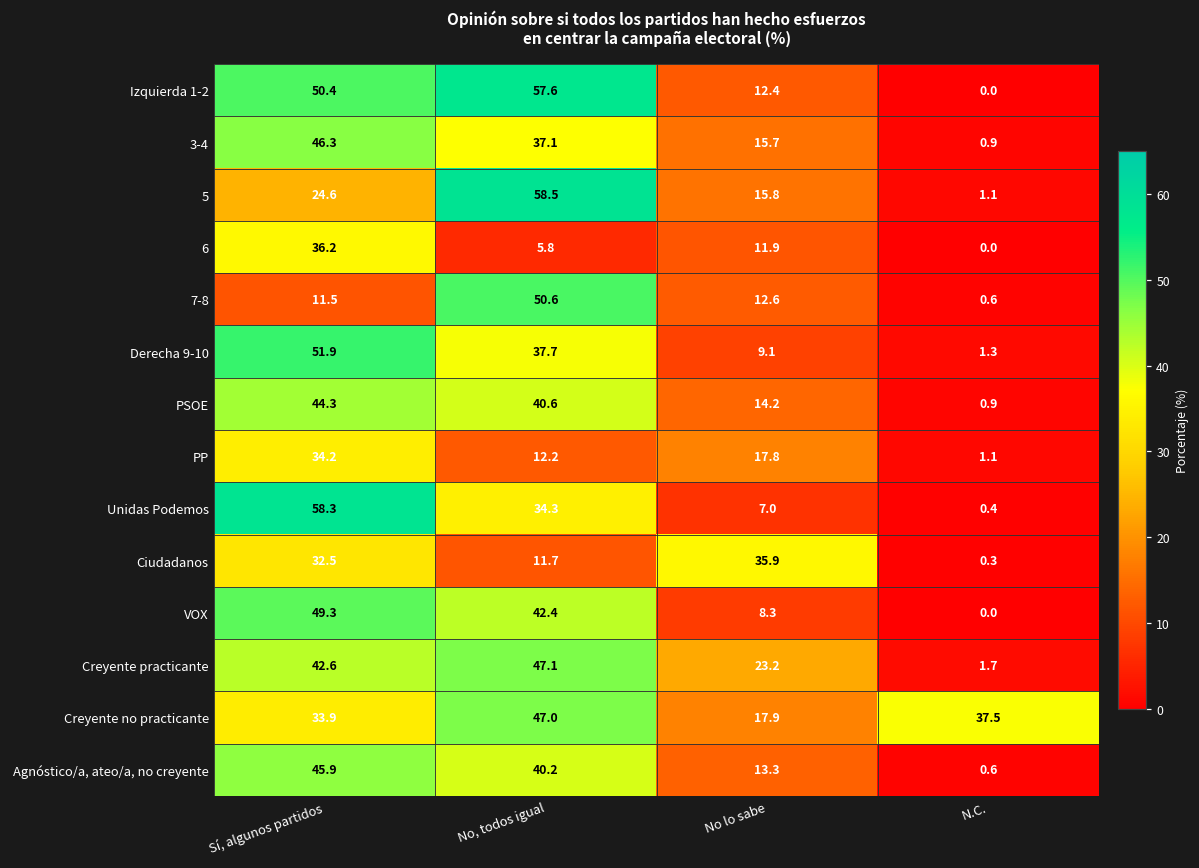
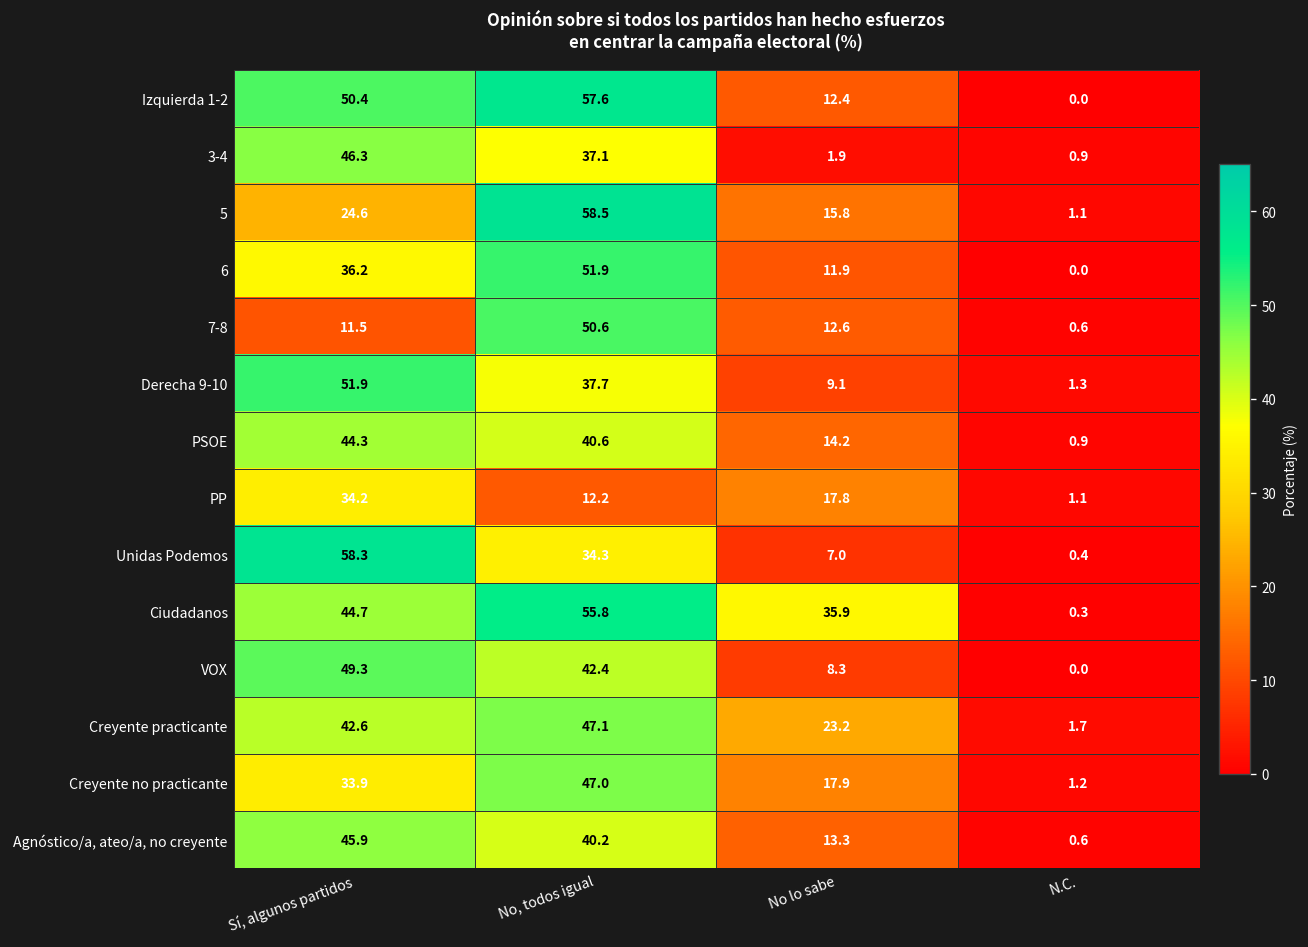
3-4, No lo sabe: 15.7 -> 1.9
6, No, todos igual: 5.8 -> 51.9
Ciudadanos, Sí, algunos partidos: 32.5 -> 44.7
Ciudadanos, No, todos igual: 11.7 -> 55.8
Creyente no practicante, N.C.: 37.5 -> 1.2
